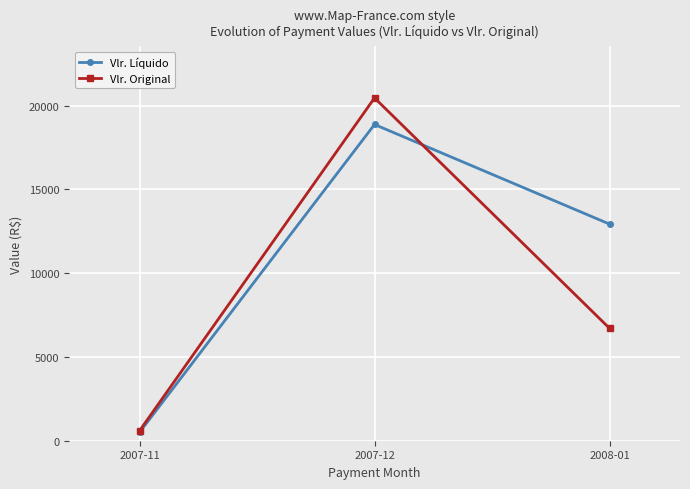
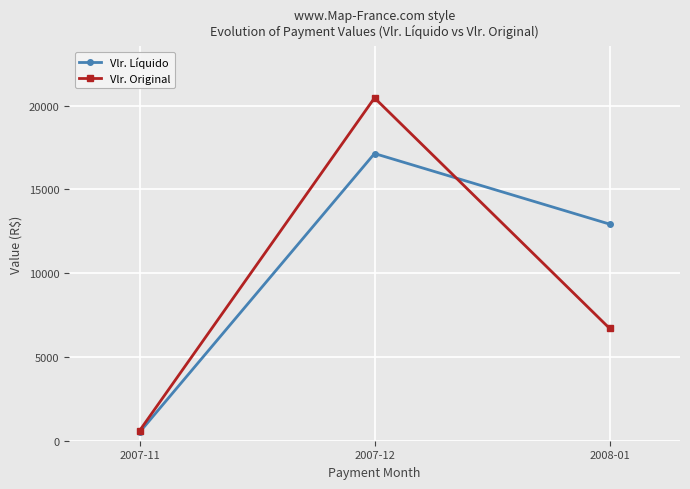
Vlr. Líquido, 2007-12: 18900 -> 17100
